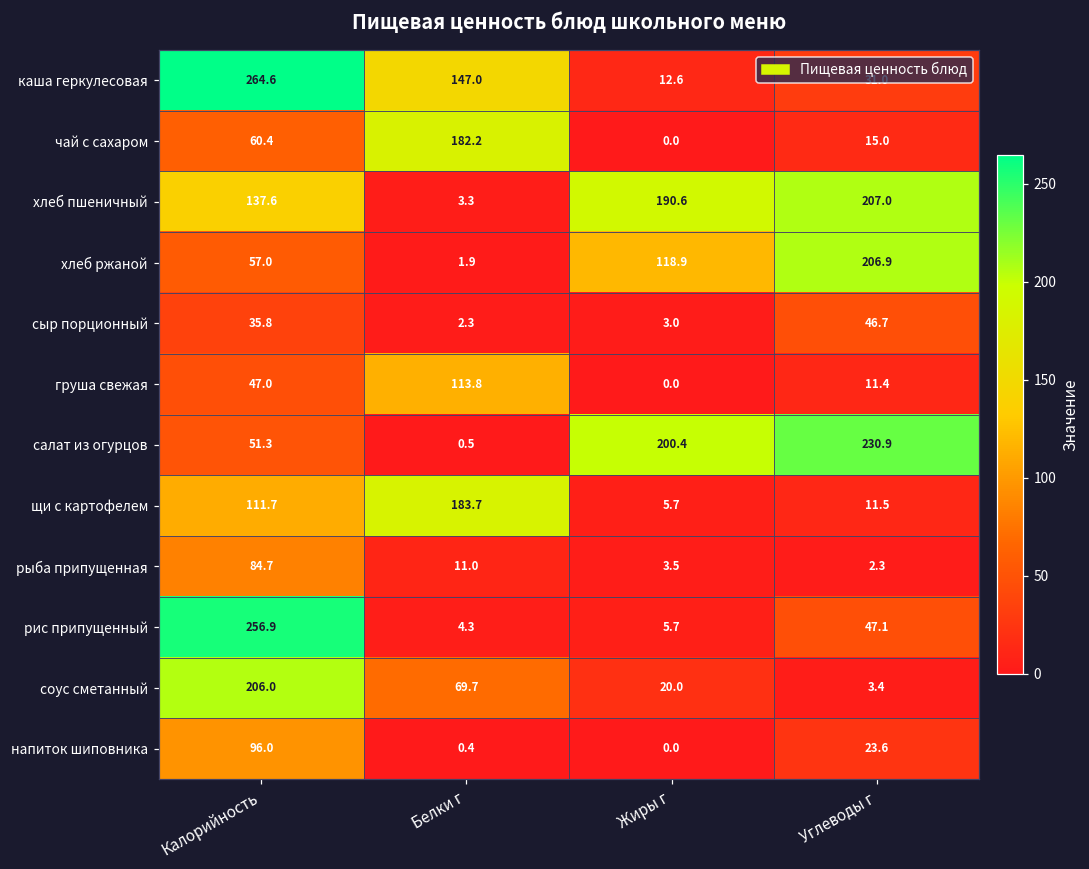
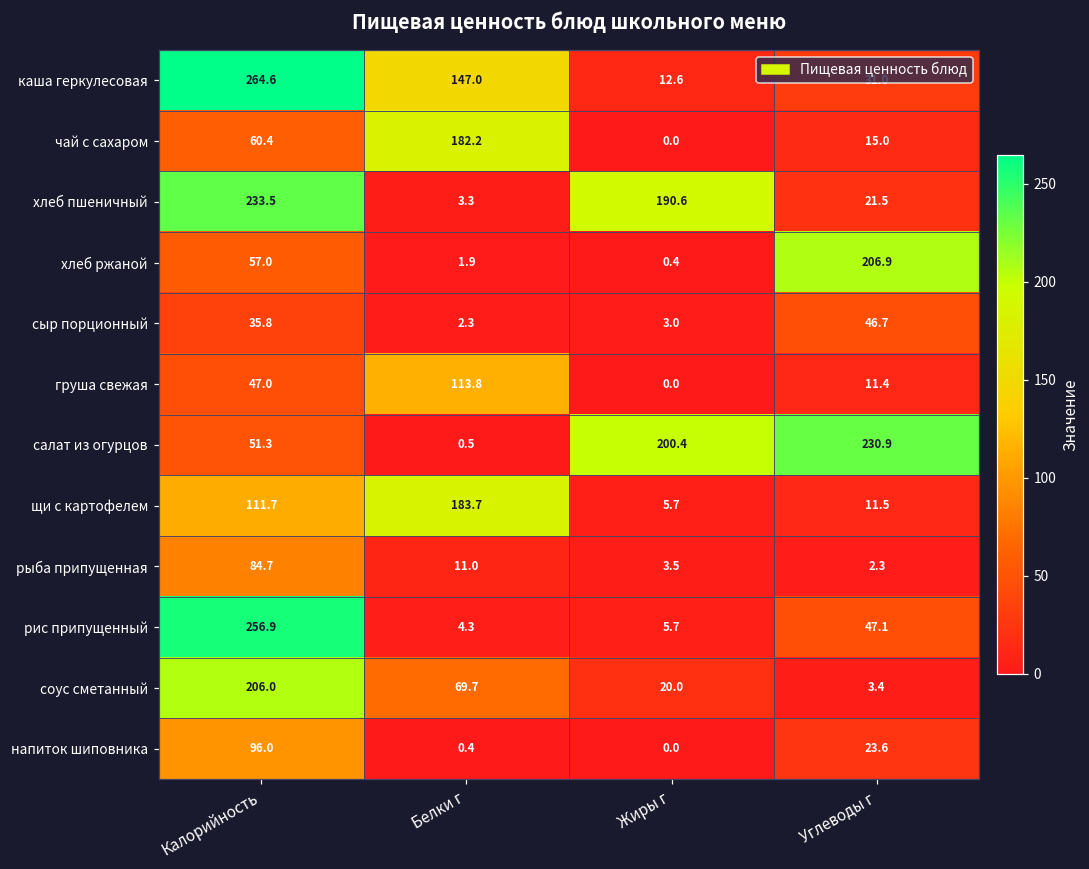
хлеб пшеничный, Калорийность: 137.6 -> 233.5
хлеб пшеничный, Углеводы г: 207.0 -> 21.5
хлеб ржаной, Жиры г: 118.9 -> 0.4
